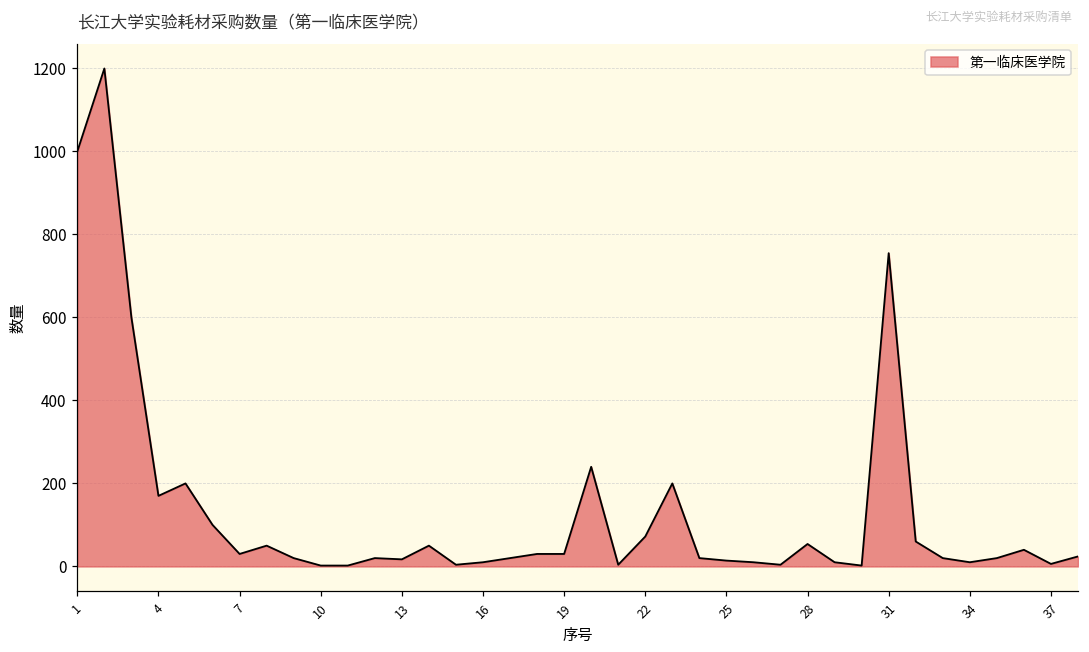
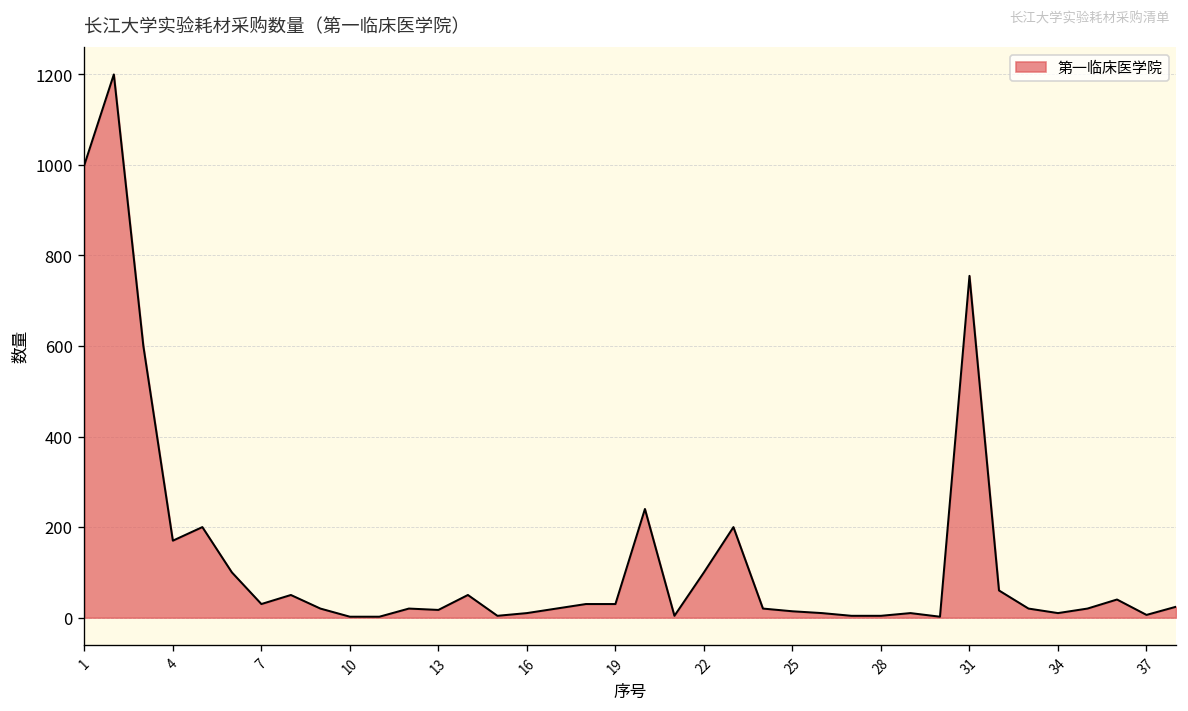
22: 70 -> 100
28: 50 -> 0
